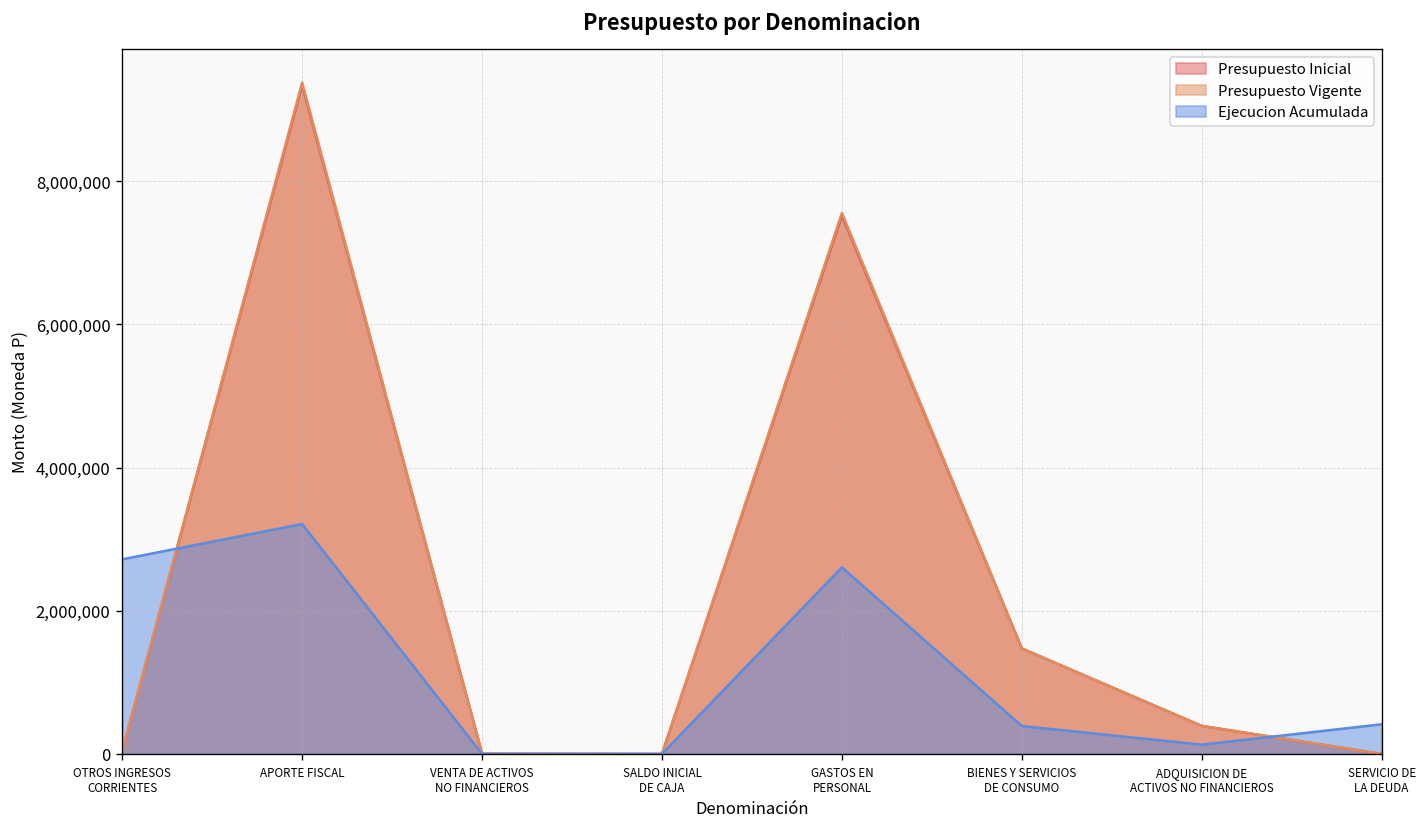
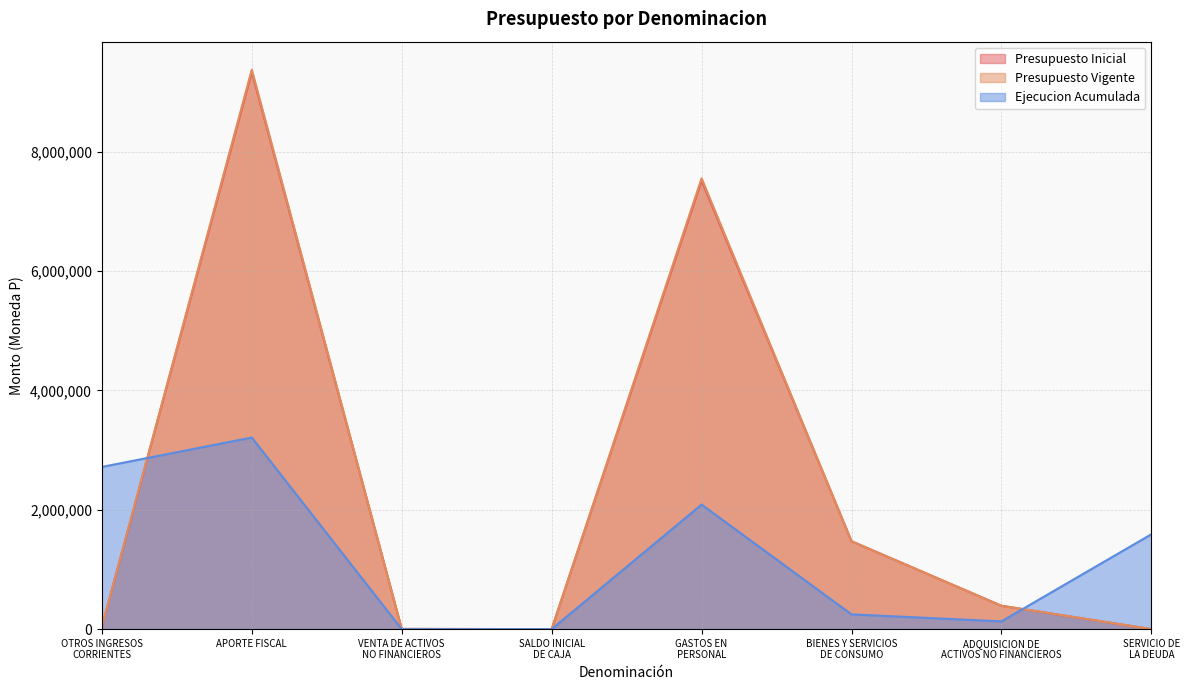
Ejecucion Acumulada, GASTOS EN PERSONAL: 2,600,000 -> 2,100,000
Ejecucion Acumulada, BIENES Y SERVICIOS DE CONSUMO: 400,000 -> 200,000
Ejecucion Acumulada, SERVICIO DE LA DEUDA: 400,000 -> 1,600,000
